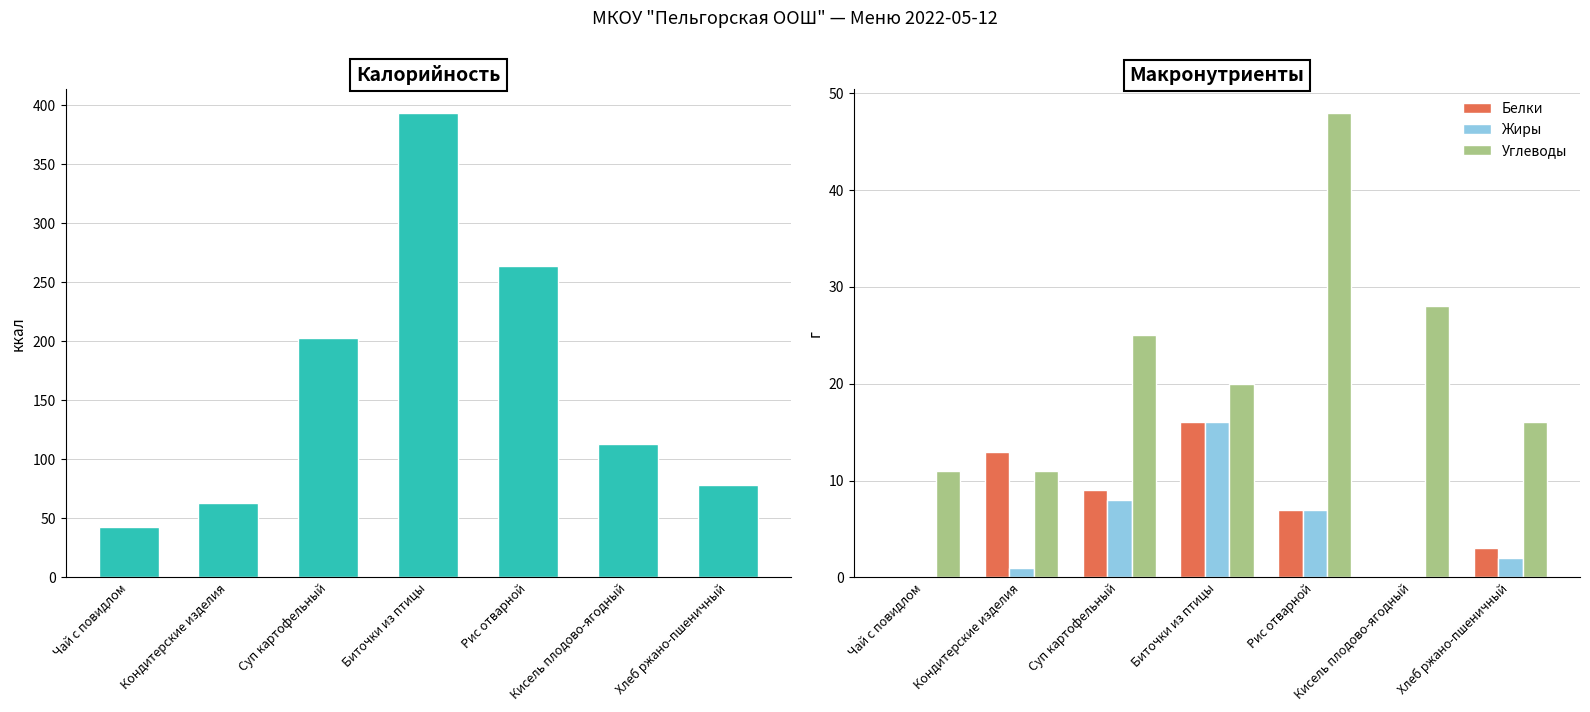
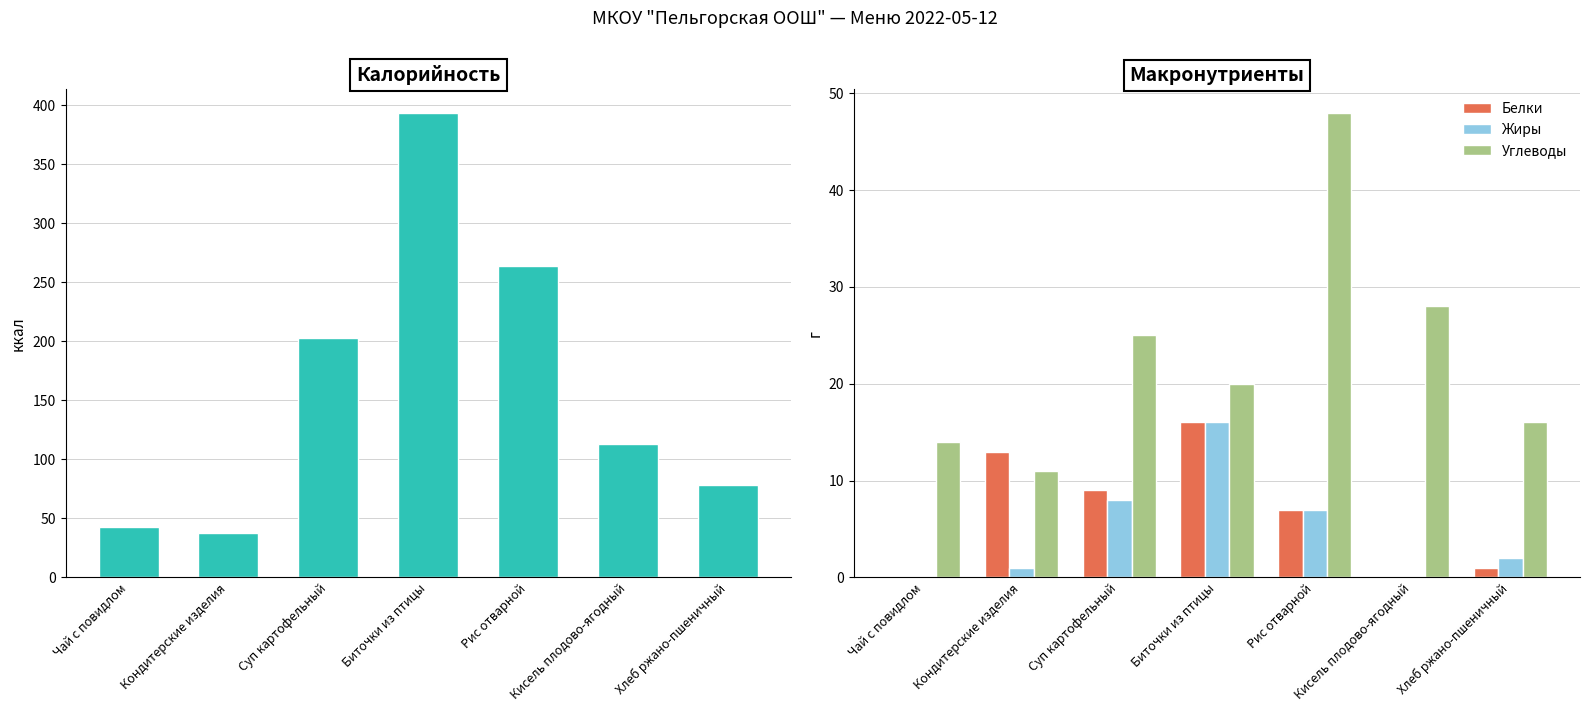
Калорийность, Кондитерские изделия: 63 -> 38
Макронутриенты, Углеводы, Чай с повидлом: 11 -> 14
Макронутриенты, Белки, Хлеб ржано-пшеничный: 3 -> 1
